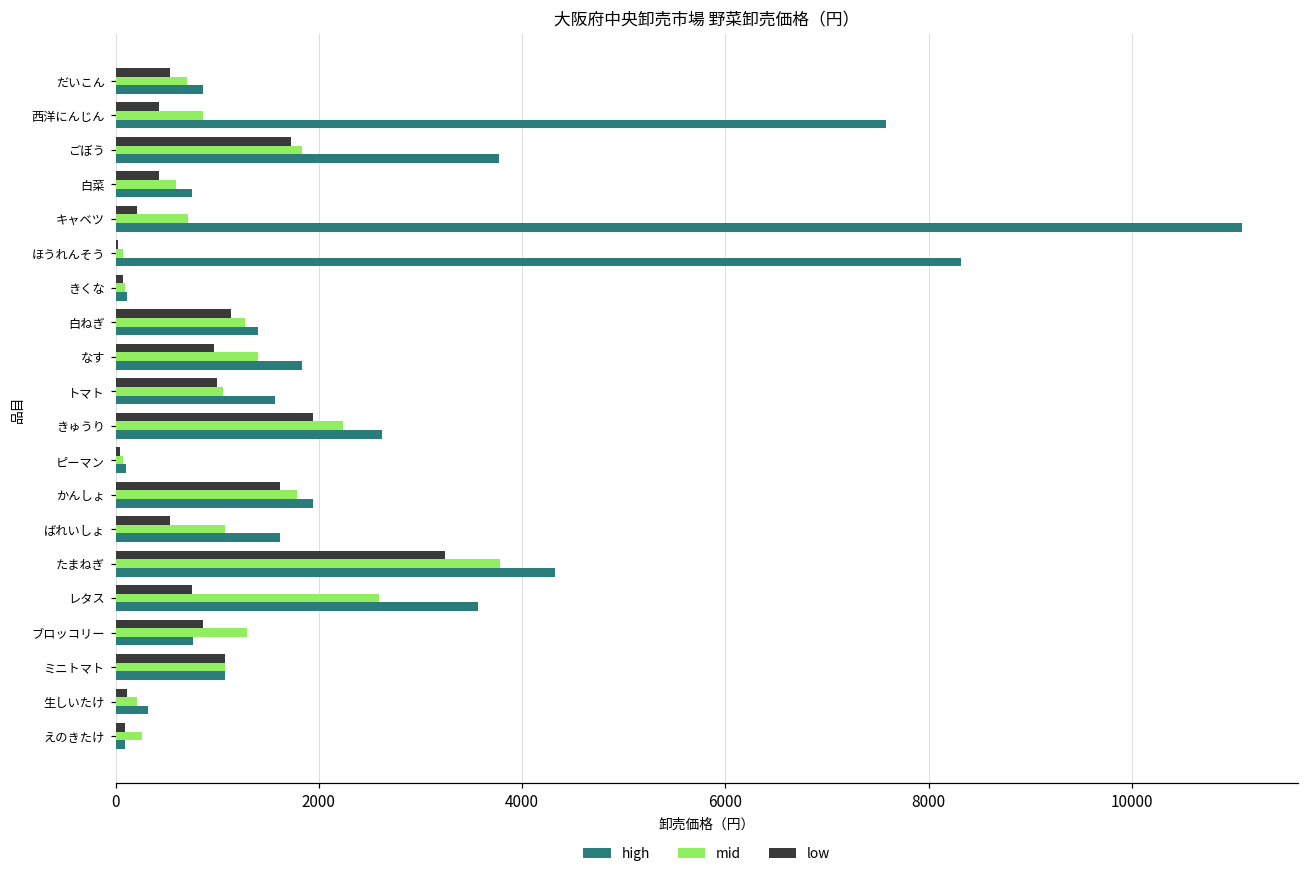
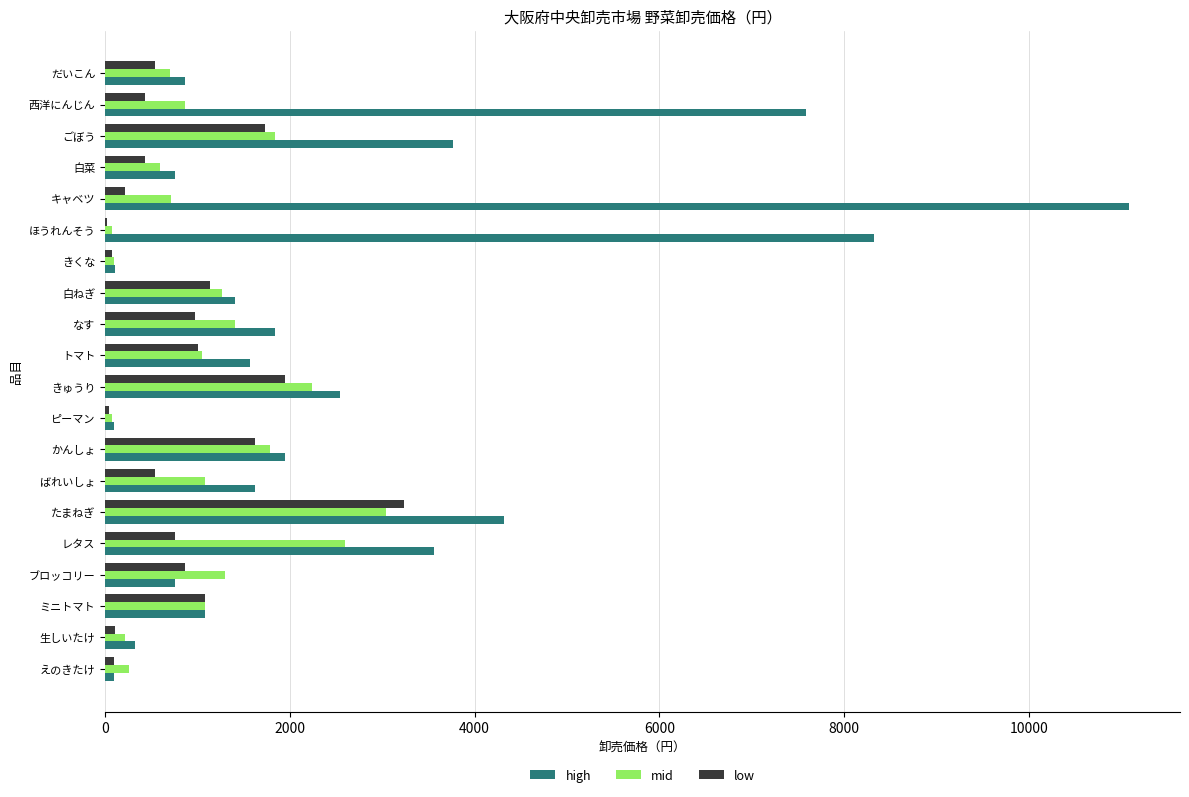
high, きゅうり: 2600 -> 2500
mid, たまねぎ: 3800 -> 3000
